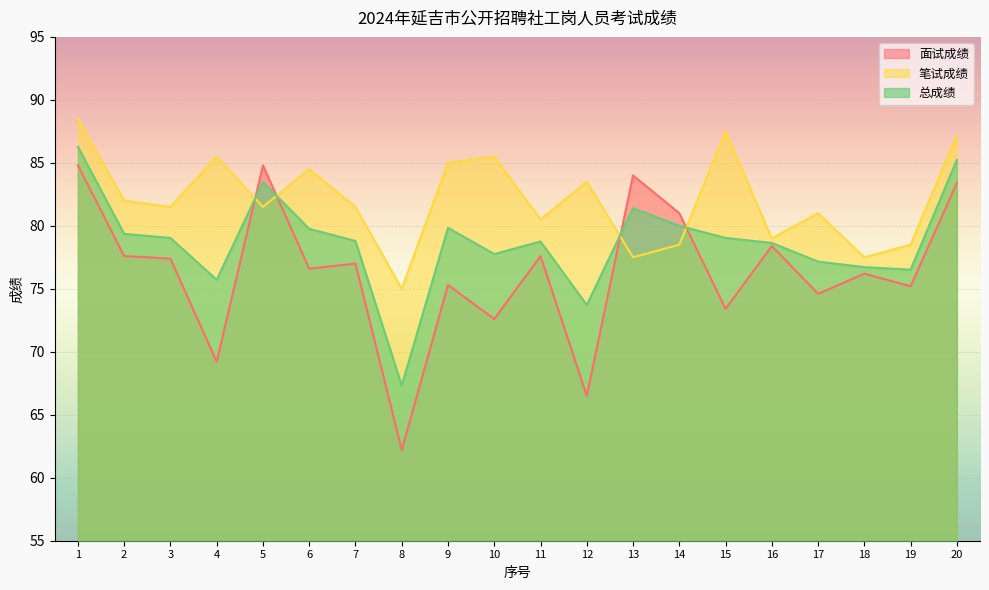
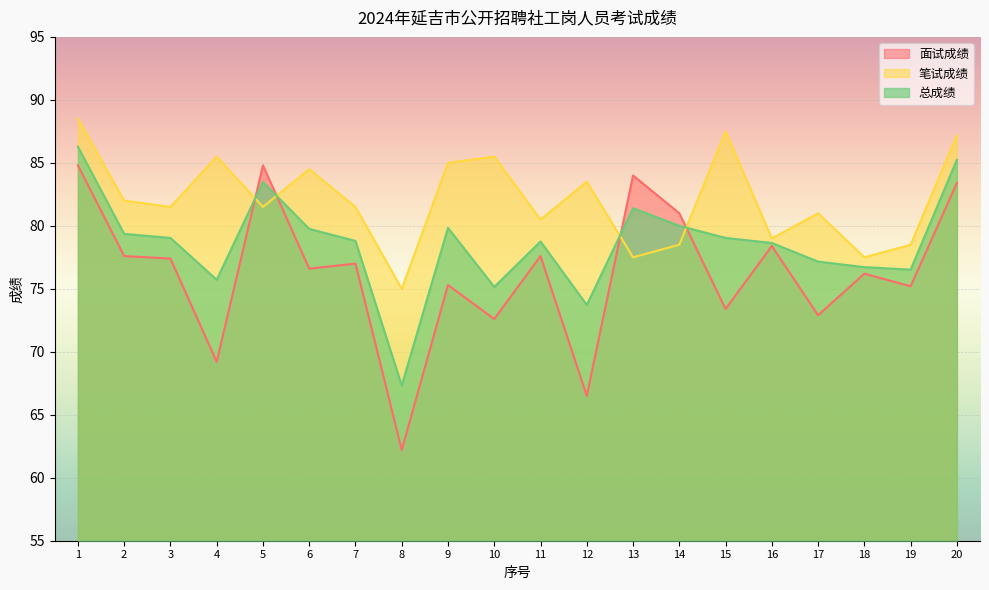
总成绩, 10: 77.8 -> 75.2
面试成绩, 17: 74.6 -> 72.9
